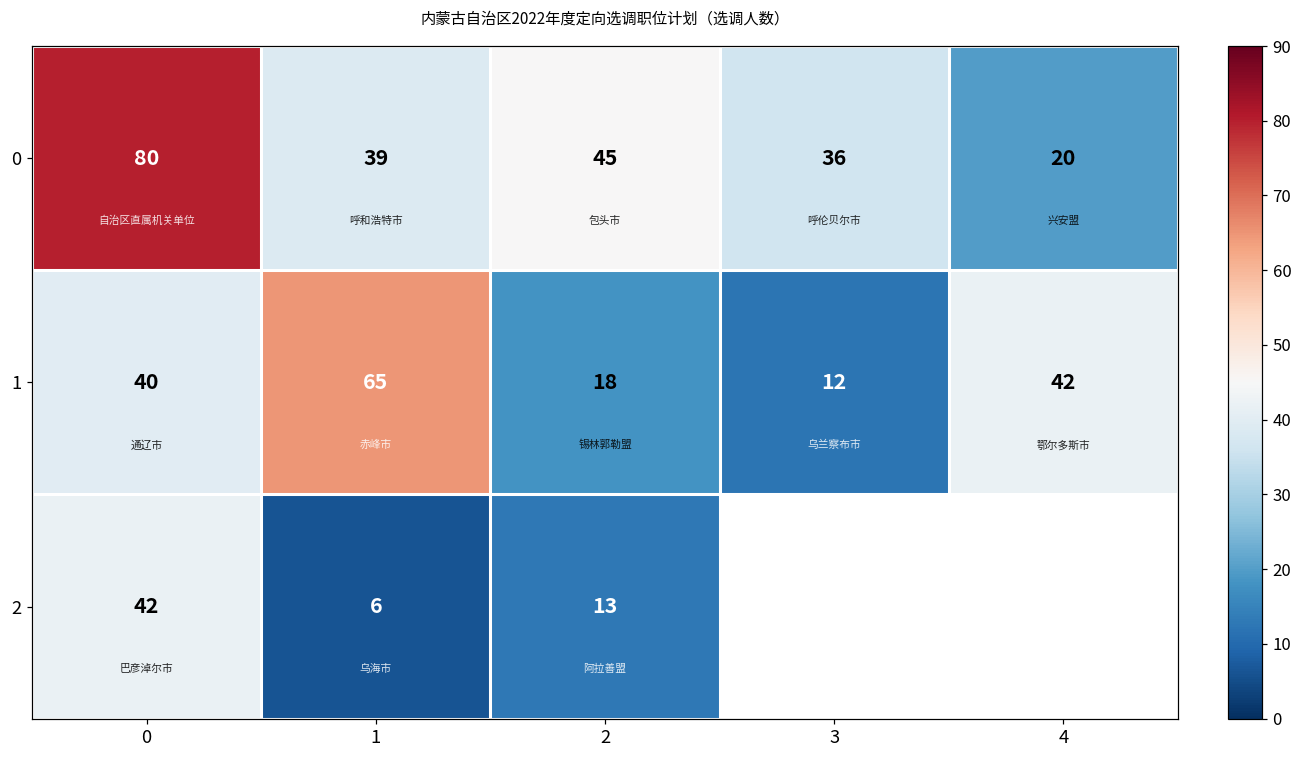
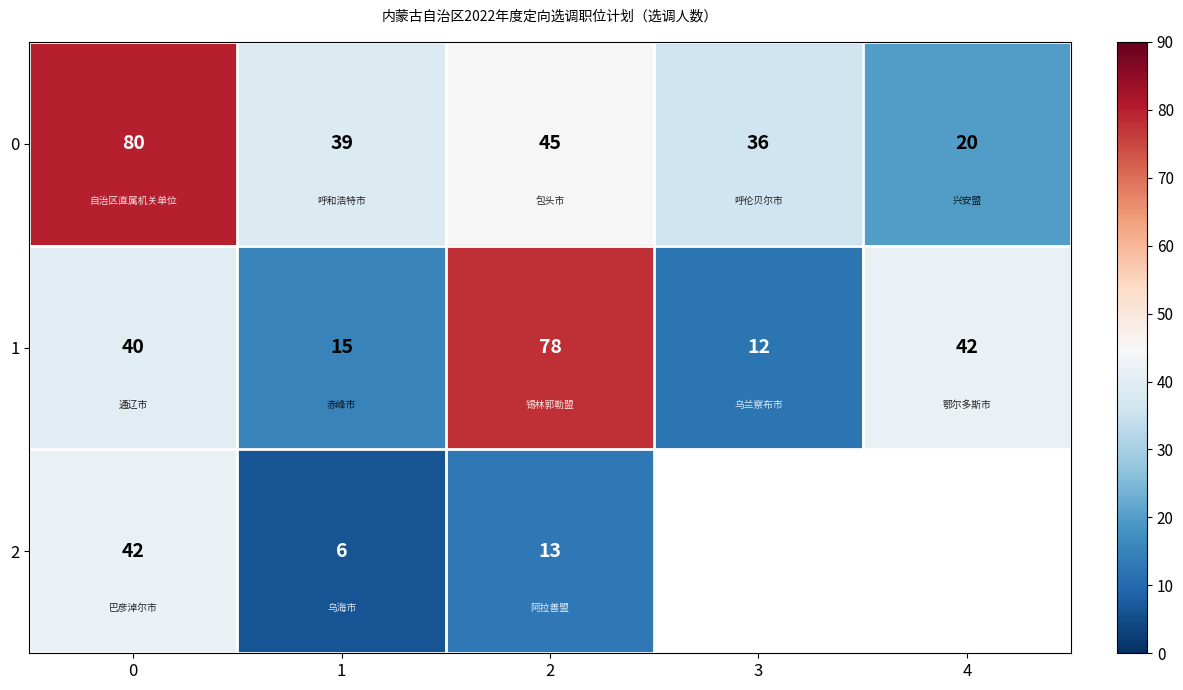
1, 1: 65 -> 15
1, 2: 18 -> 78
